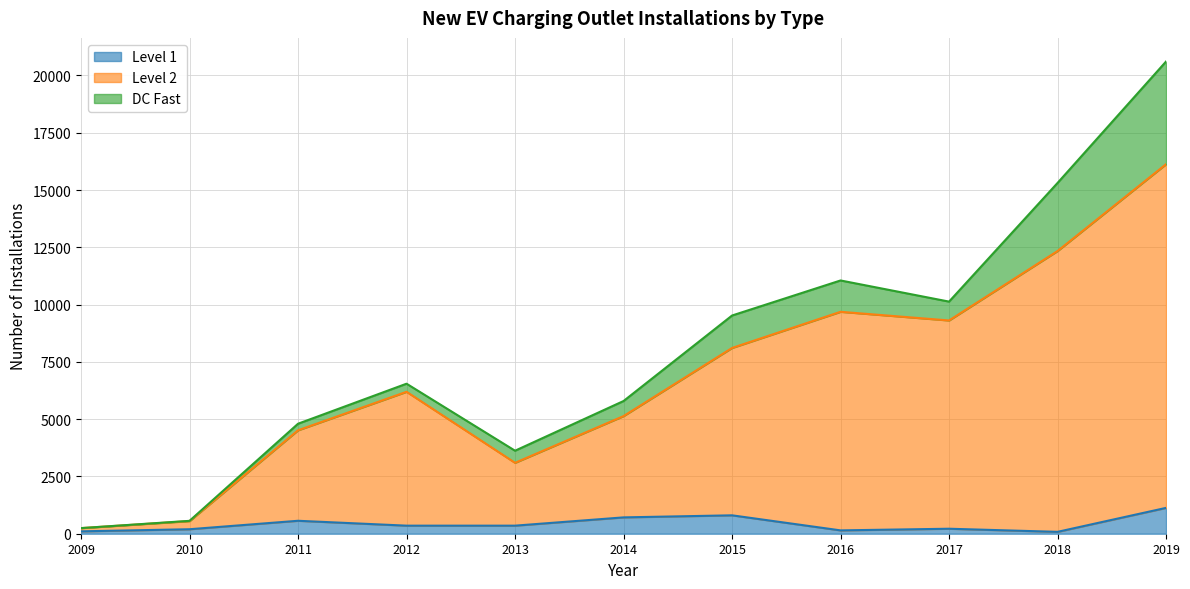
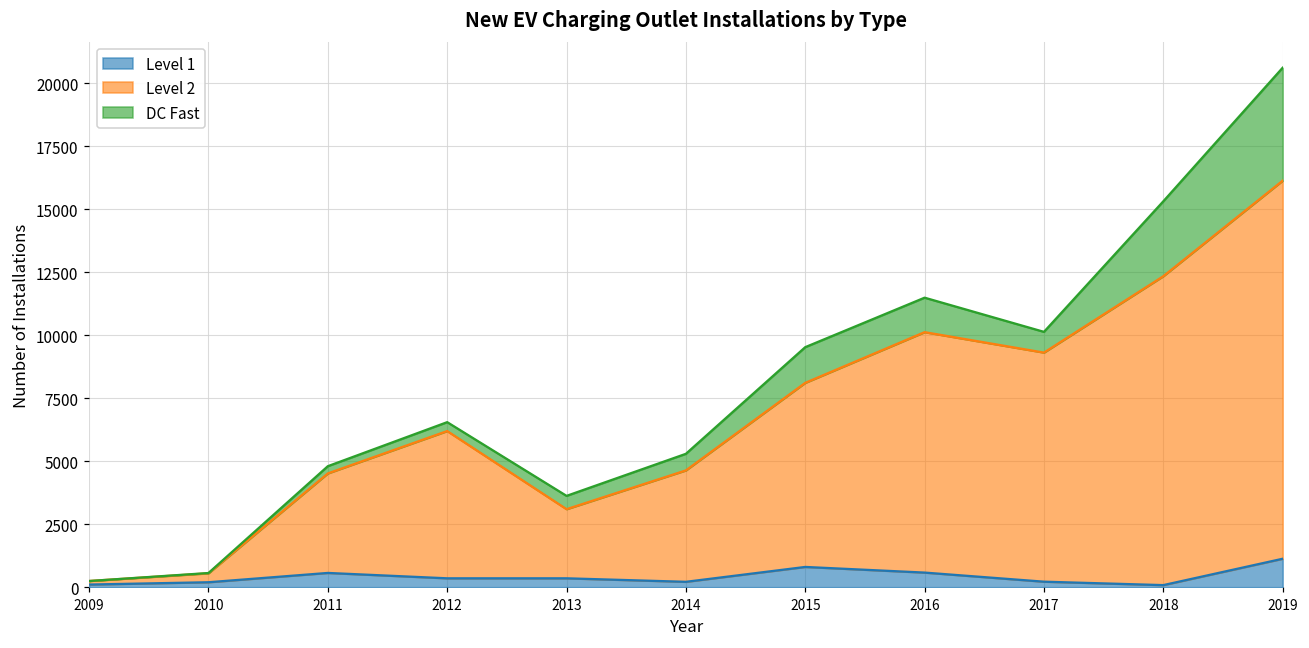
Level 1, 2014: 700 -> 200
Level 1, 2016: 100 -> 600
